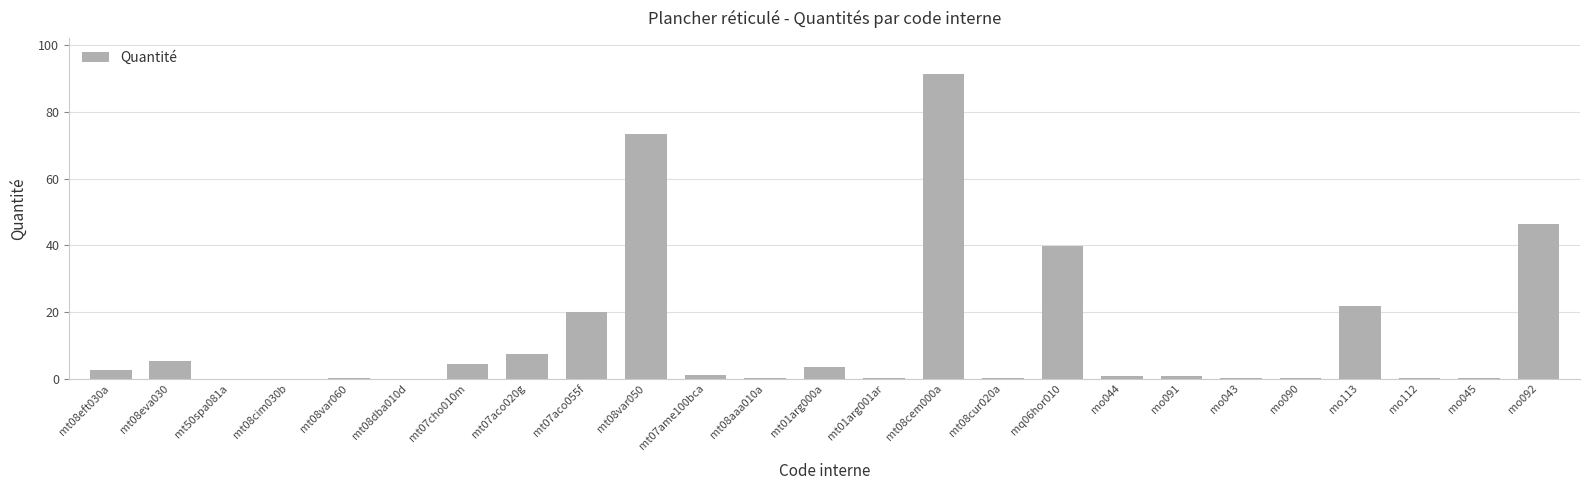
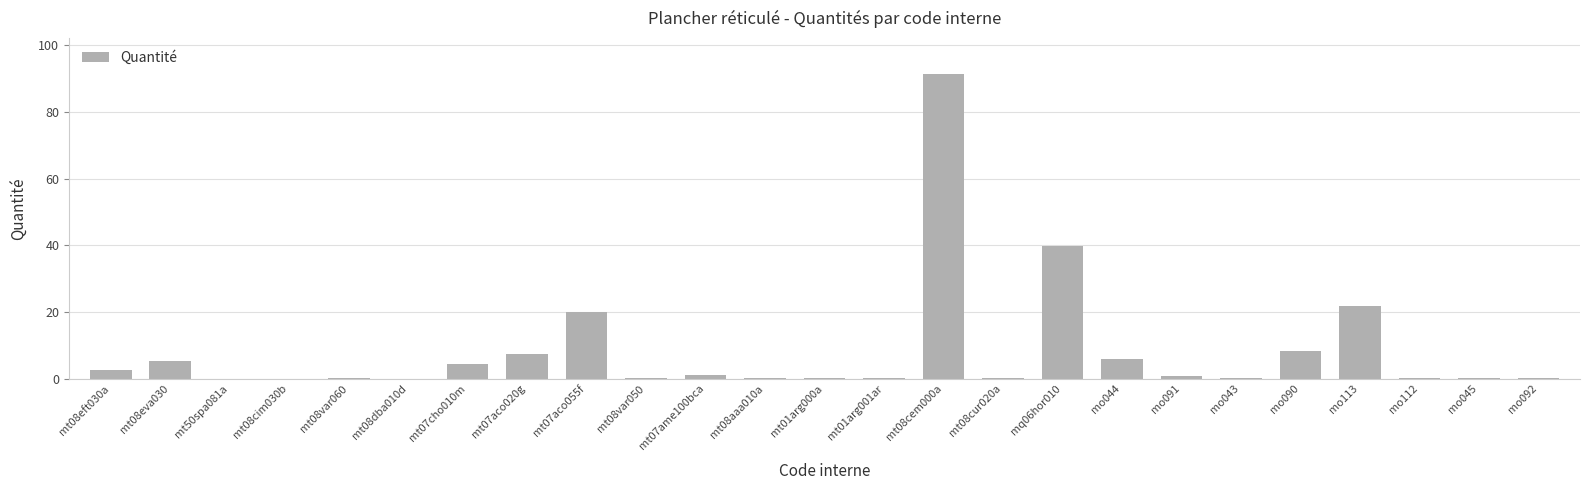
mt08var050: 73 -> 0
mt01arg000a: 4 -> 0
mo044: 1 -> 6
mo090: 0 -> 8
mo092: 46 -> 0
